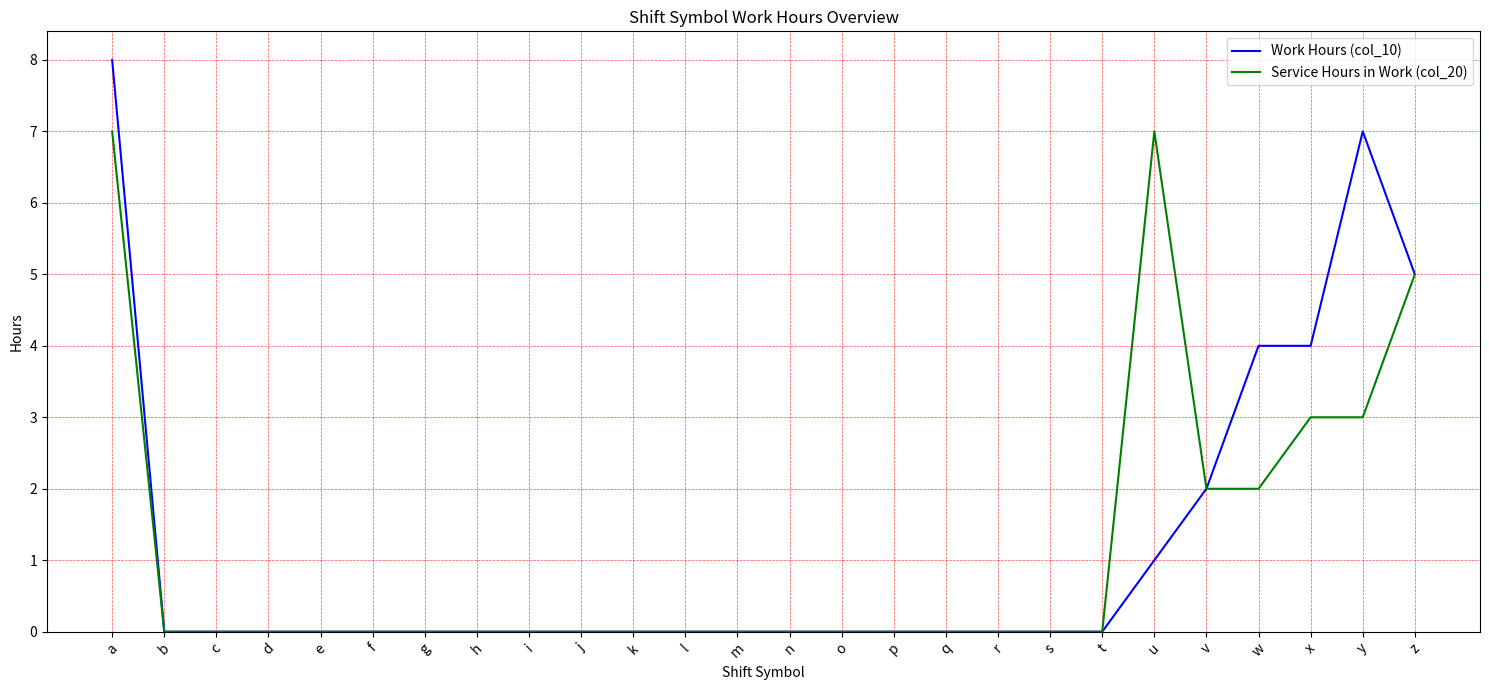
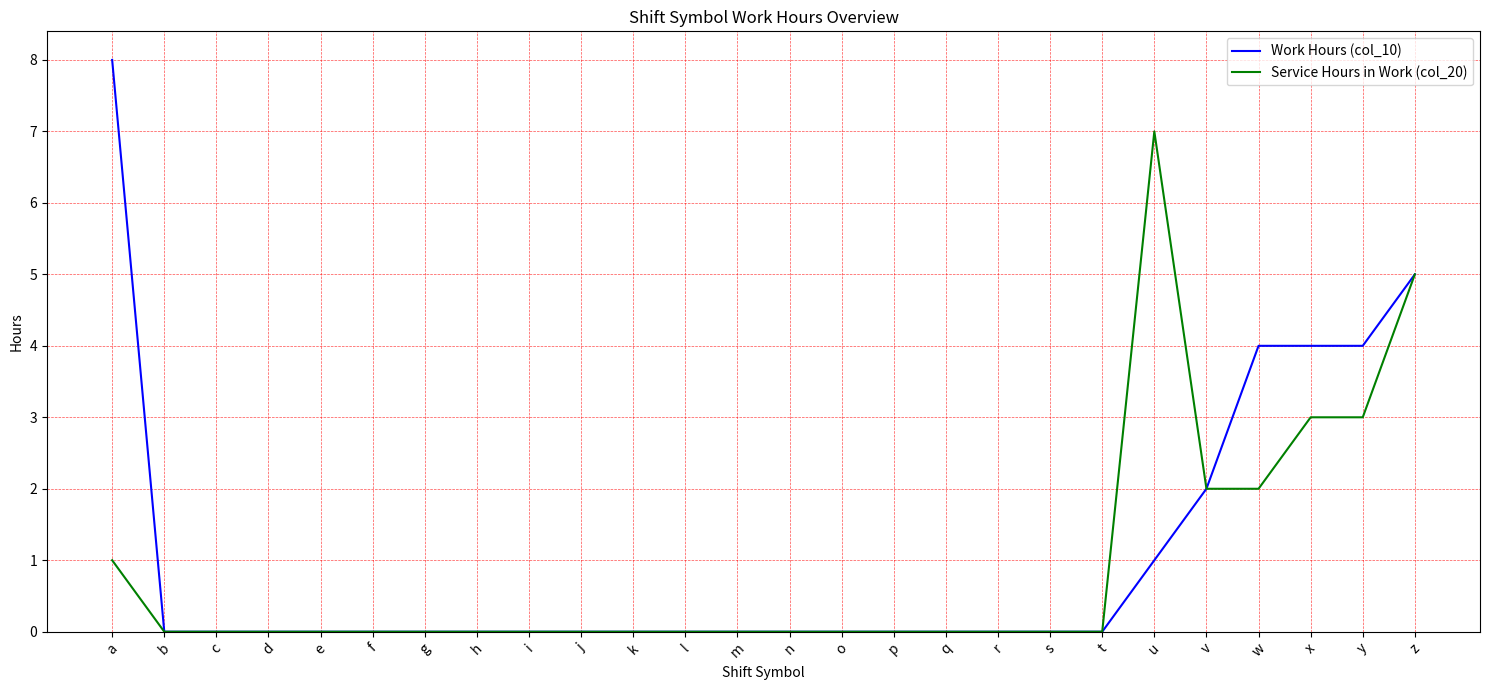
Service Hours in Work (col_20), a: 7 -> 1
Work Hours (col_10), y: 7 -> 4
